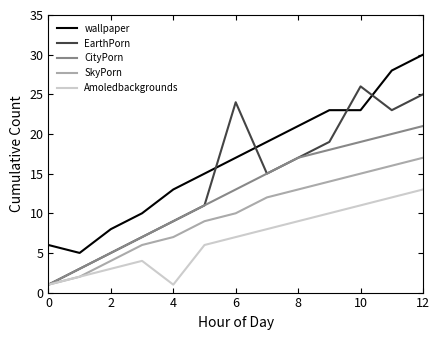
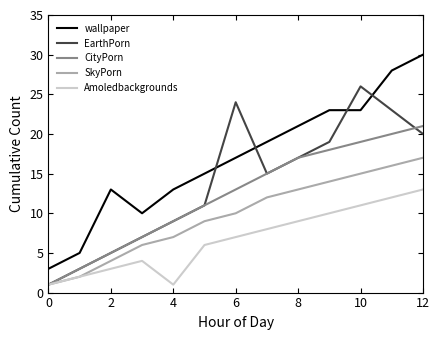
wallpaper, 0: 6 -> 3
wallpaper, 2: 8 -> 13
EarthPorn, 12: 25 -> 20
